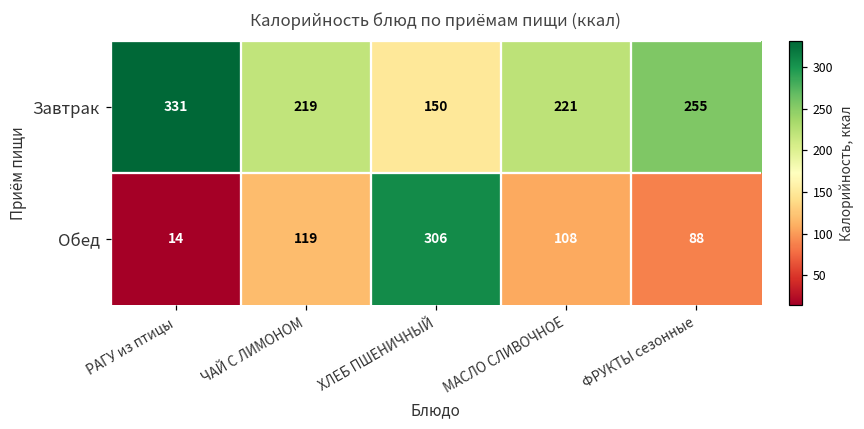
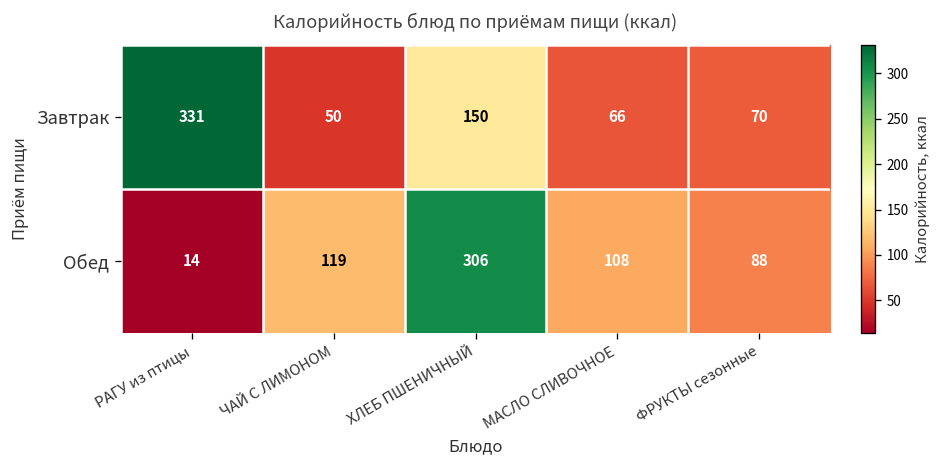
Завтрак, ЧАЙ С ЛИМОНОМ: 219 -> 50
Завтрак, МАСЛО СЛИВОЧНОЕ: 221 -> 66
Завтрак, ФРУКТЫ сезонные: 255 -> 70
